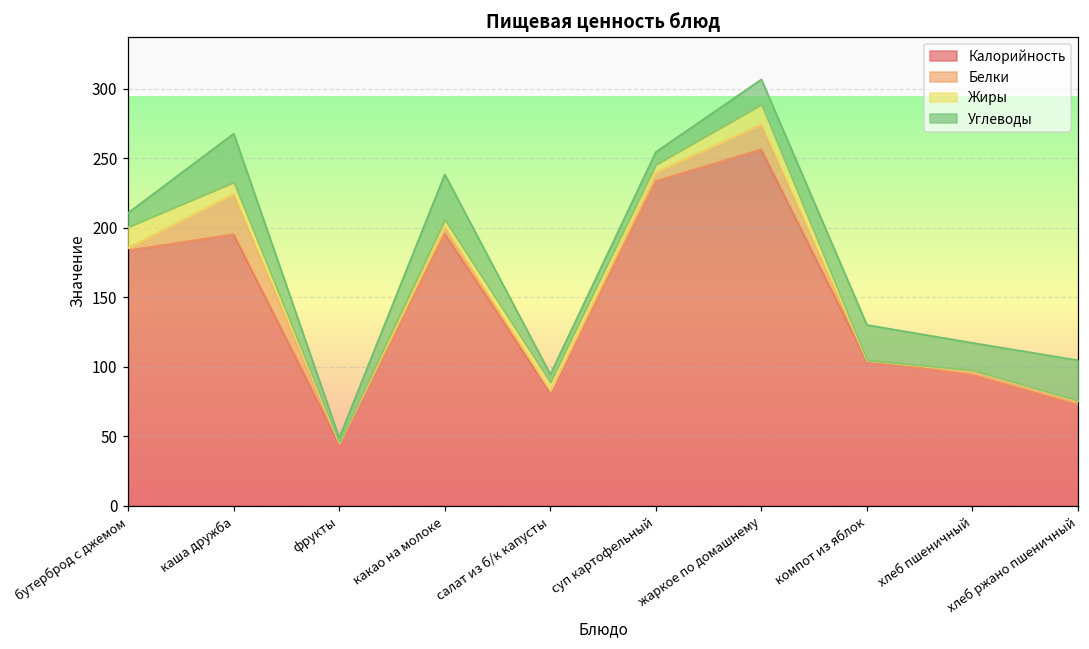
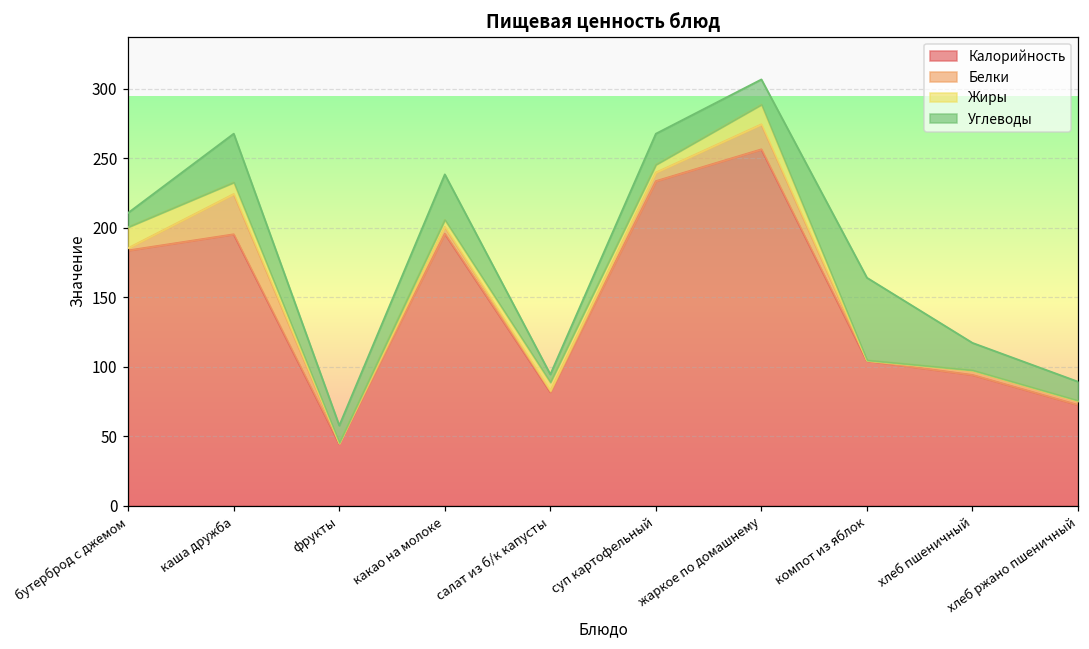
Углеводы, фрукты: 3 -> 12
Углеводы, суп картофельный: 9 -> 22
Углеводы, компот из яблок: 25 -> 59
Углеводы, хлеб ржано пшеничный: 29 -> 14
